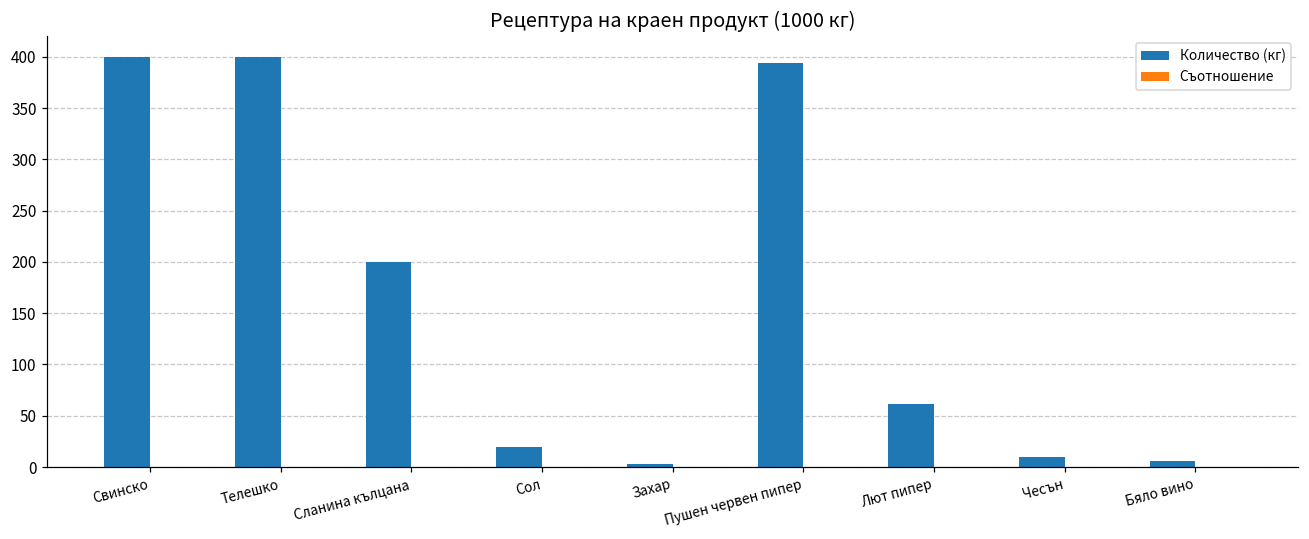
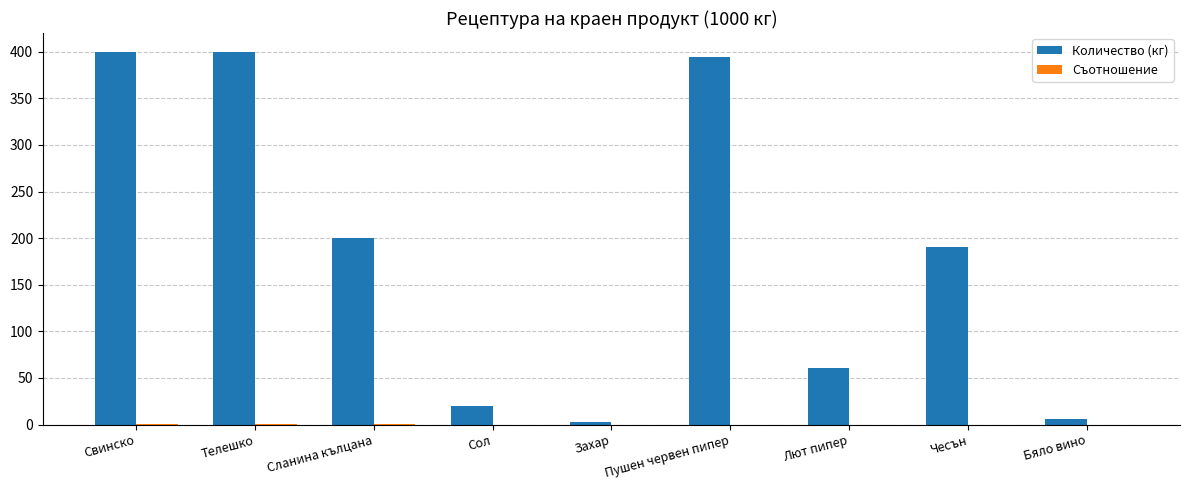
Количество (кг), Чесън: 10 -> 190
